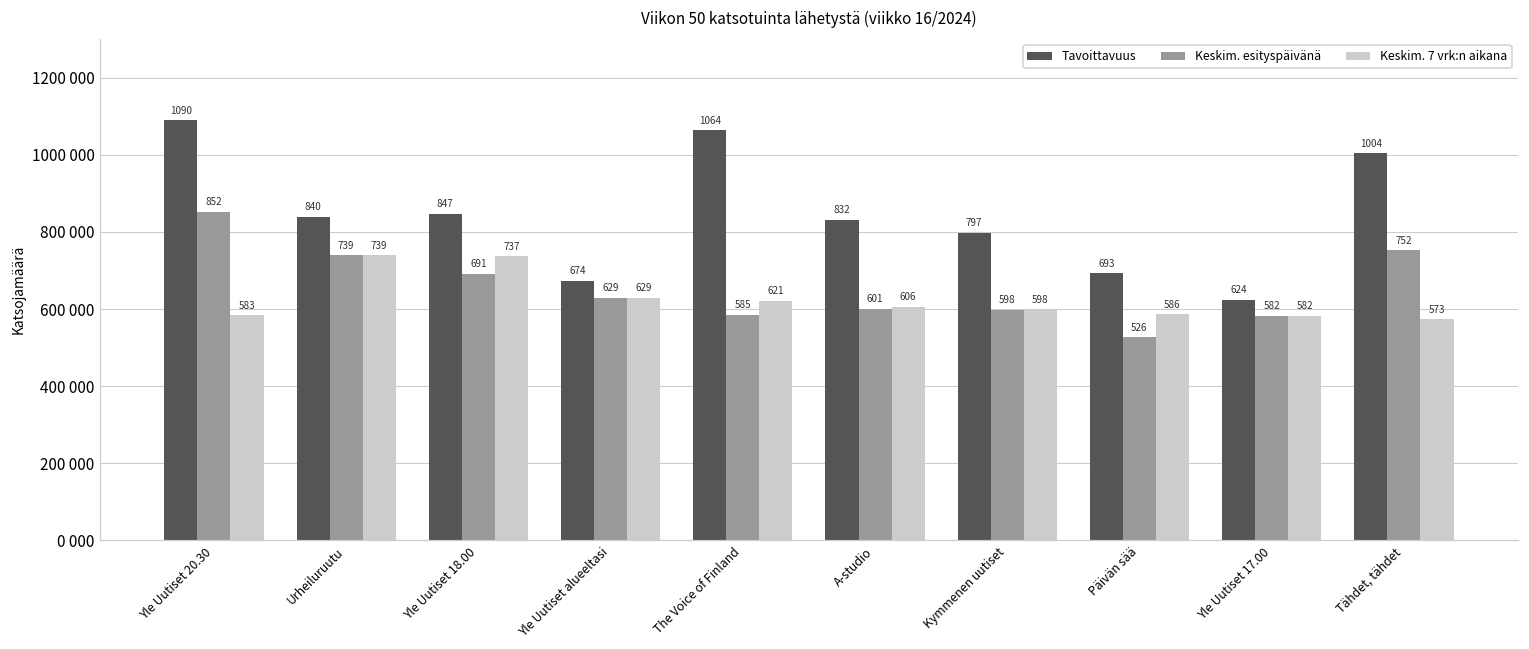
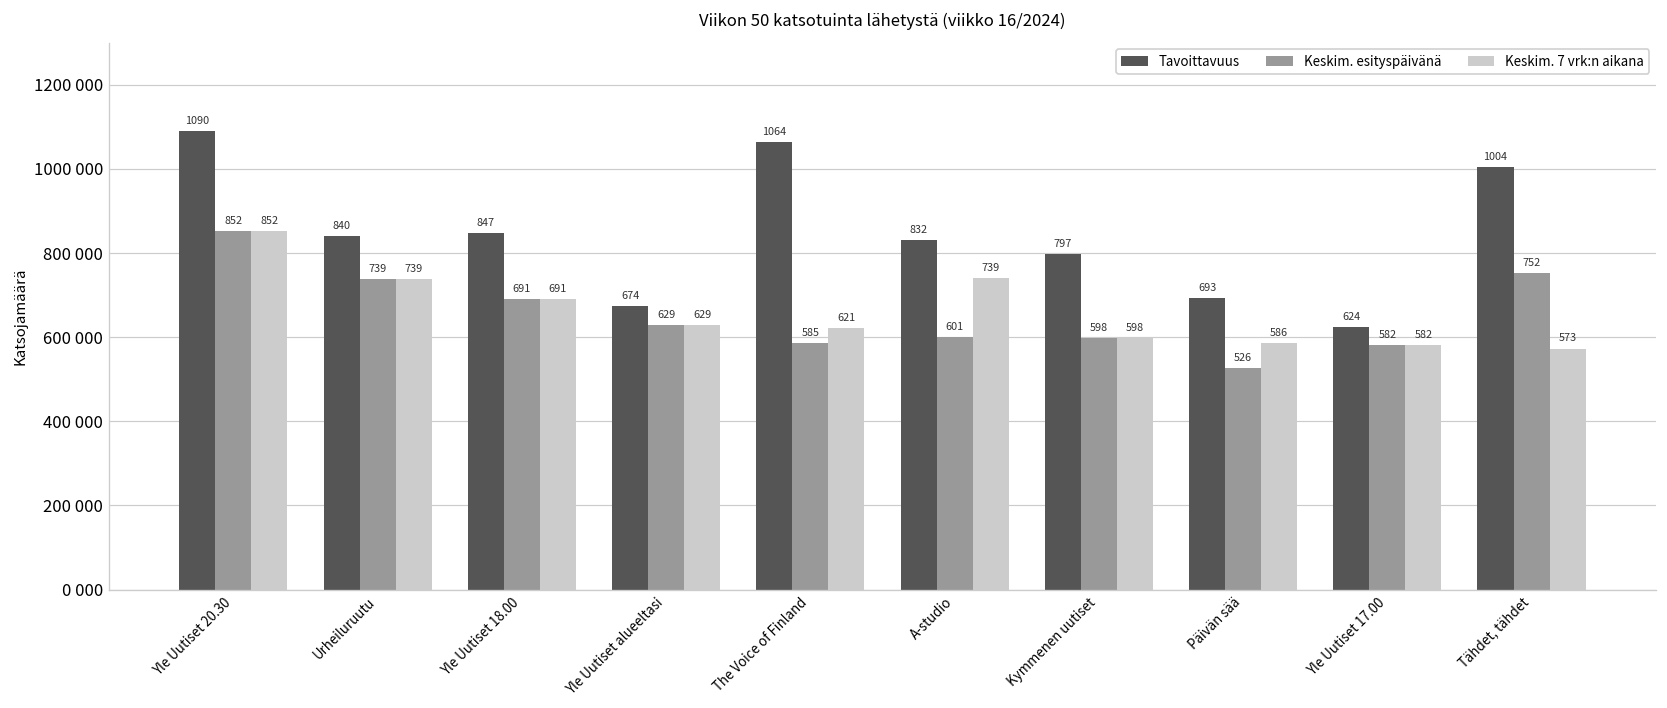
Keskim. 7 vrk:n aikana, Yle Uutiset 20.30: 583 -> 852
Keskim. 7 vrk:n aikana, Yle Uutiset 18.00: 737 -> 691
Keskim. 7 vrk:n aikana, A-studio: 606 -> 739
